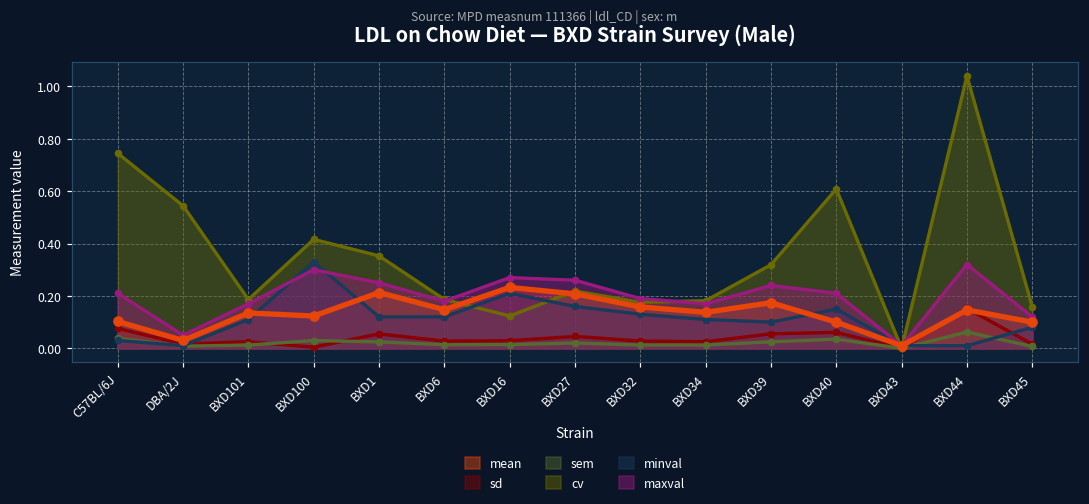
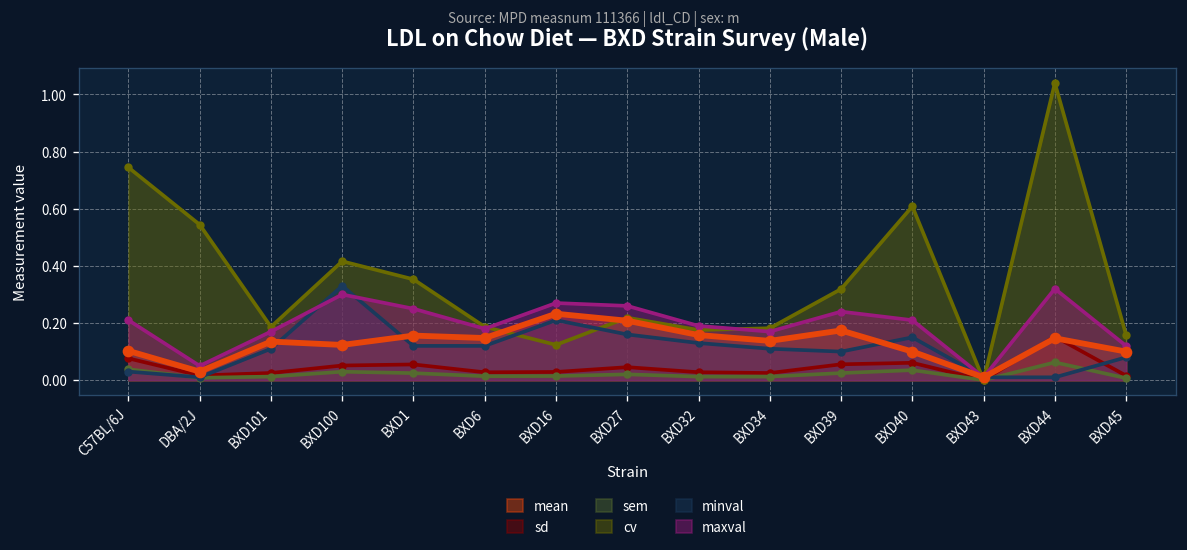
sd, BXD100: 0.00 -> 0.05
mean, BXD1: 0.21 -> 0.16
